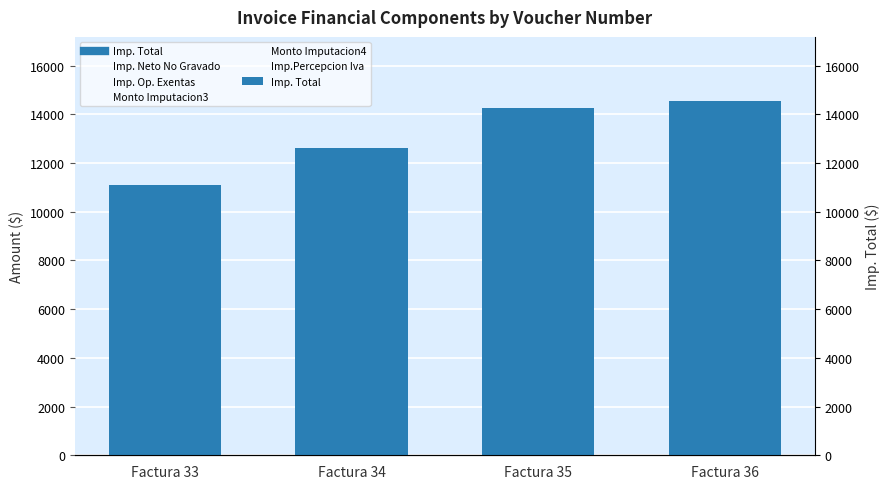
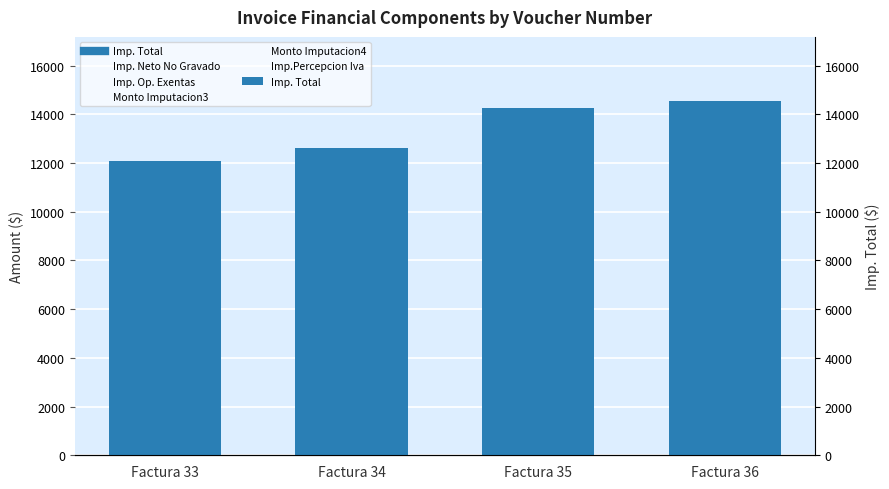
Imp. Total, Factura 33: 11100 -> 12100
